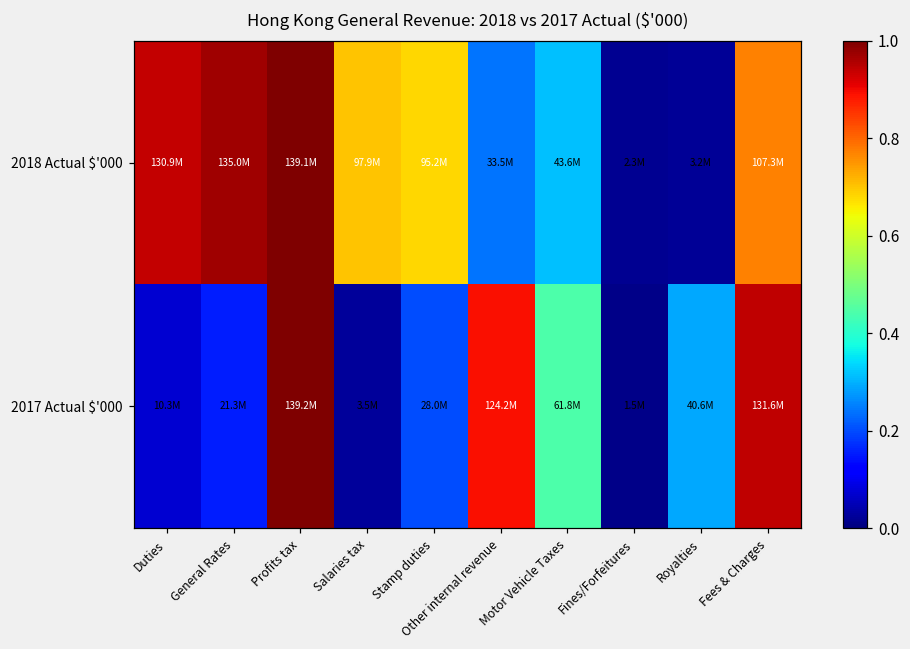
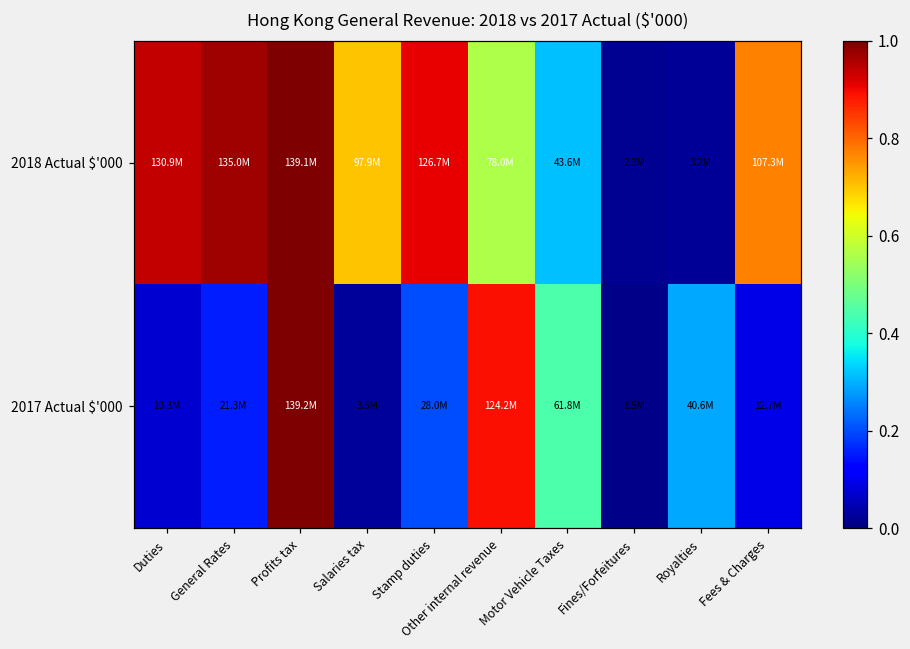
2018 Actual $'000, Stamp duties: 95.2M -> 126.7M
2018 Actual $'000, Other internal revenue: 33.5M -> 78.0M
2017 Actual $'000, Fees & Charges: 131.6M -> 12.7M
